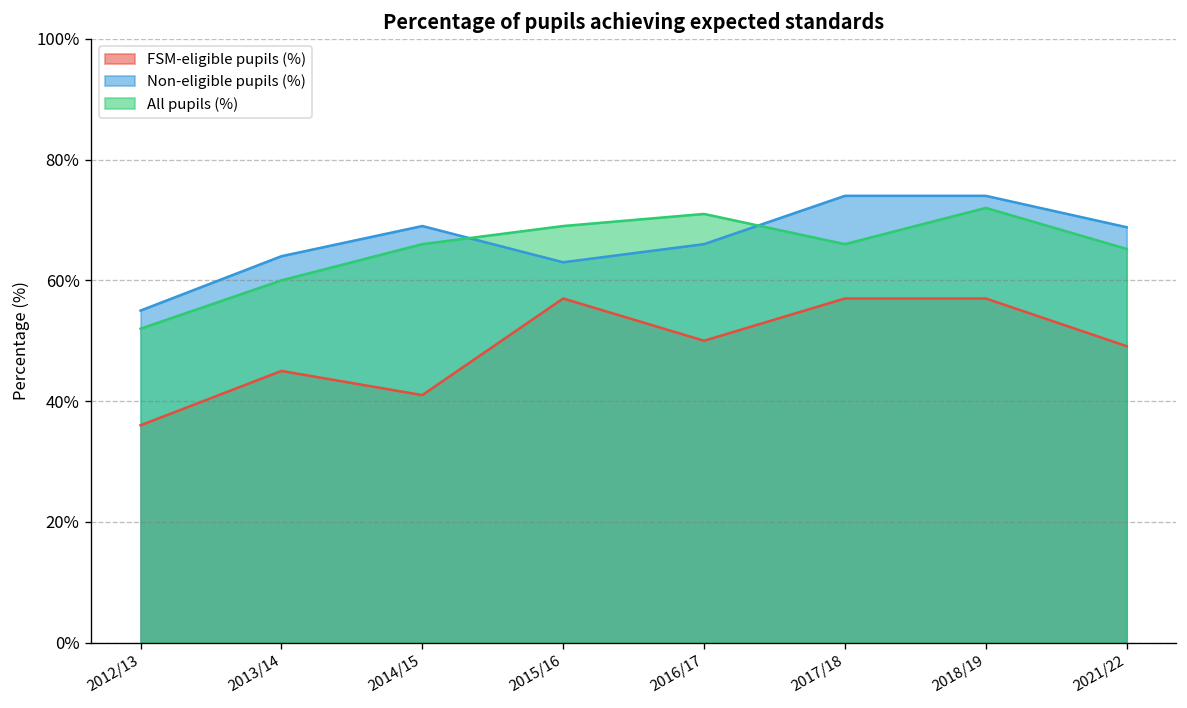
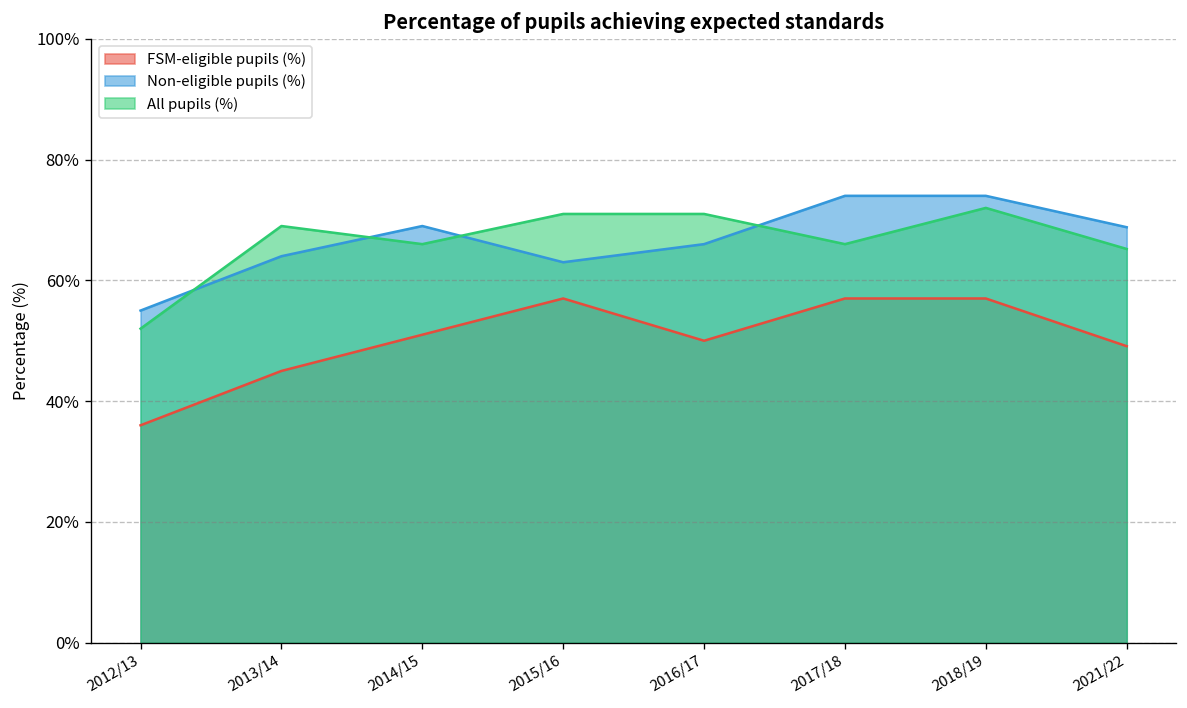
All pupils (%), 2013/14: 60% -> 69%
FSM-eligible pupils (%), 2014/15: 41% -> 51%
All pupils (%), 2015/16: 69% -> 71%
